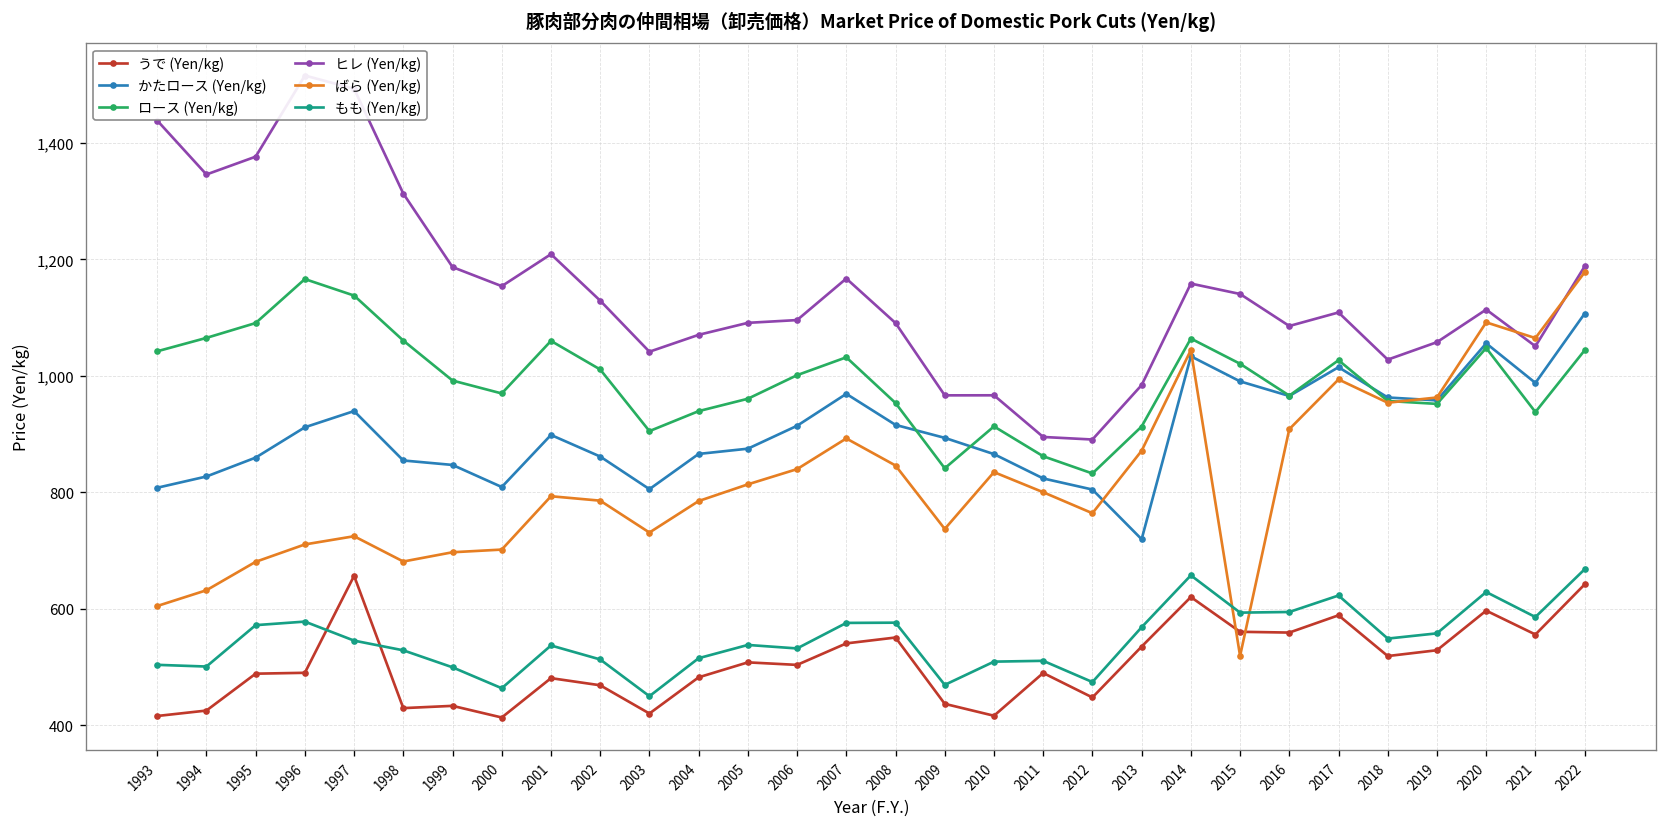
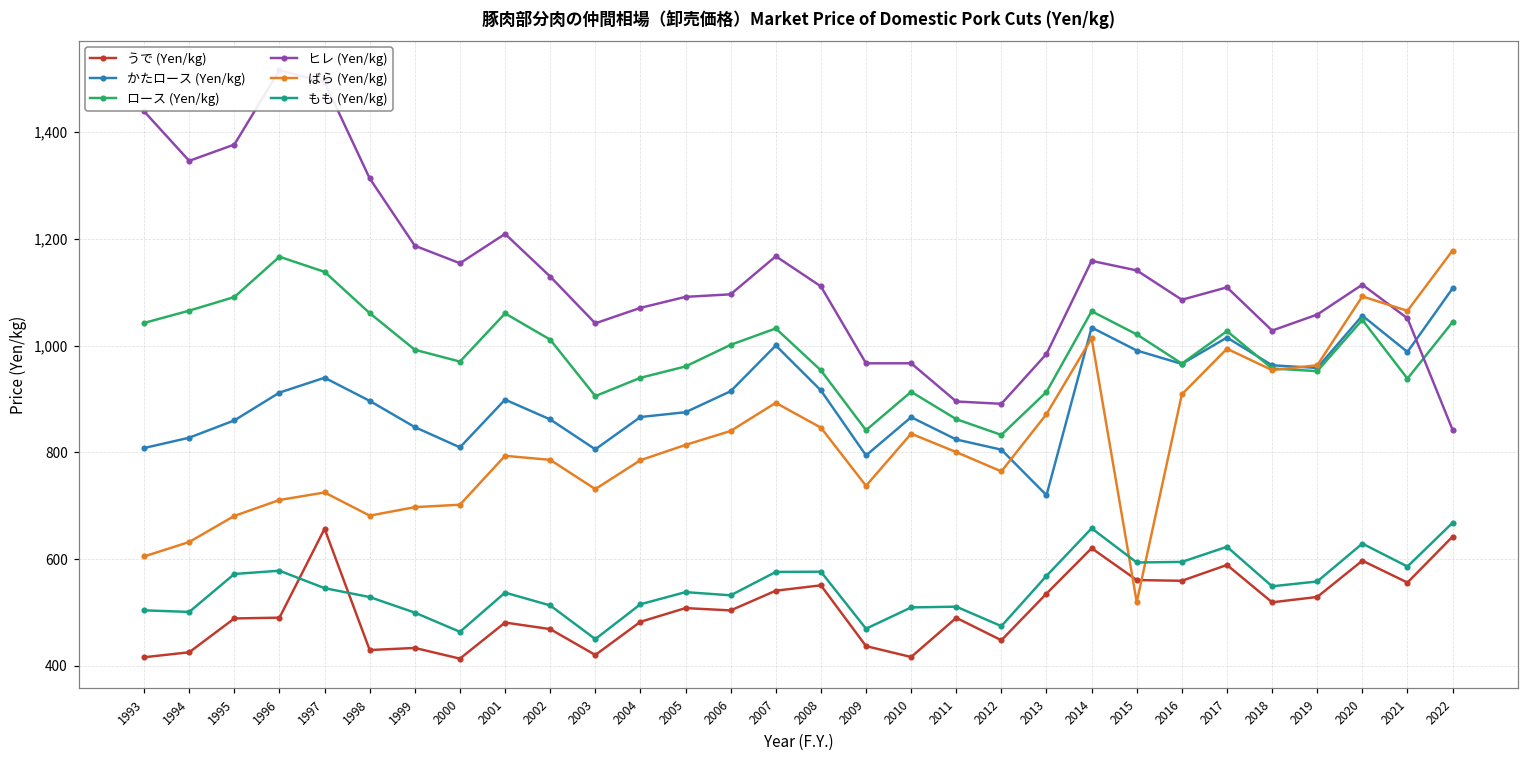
かたロース (Yen/kg), 1998: 850 -> 900
かたロース (Yen/kg), 2007: 970 -> 1,000
ヒレ (Yen/kg), 2008: 1,090 -> 1,110
かたロース (Yen/kg), 2009: 890 -> 790
ばら (Yen/kg), 2014: 1,040 -> 1,010
ヒレ (Yen/kg), 2022: 1,190 -> 840
